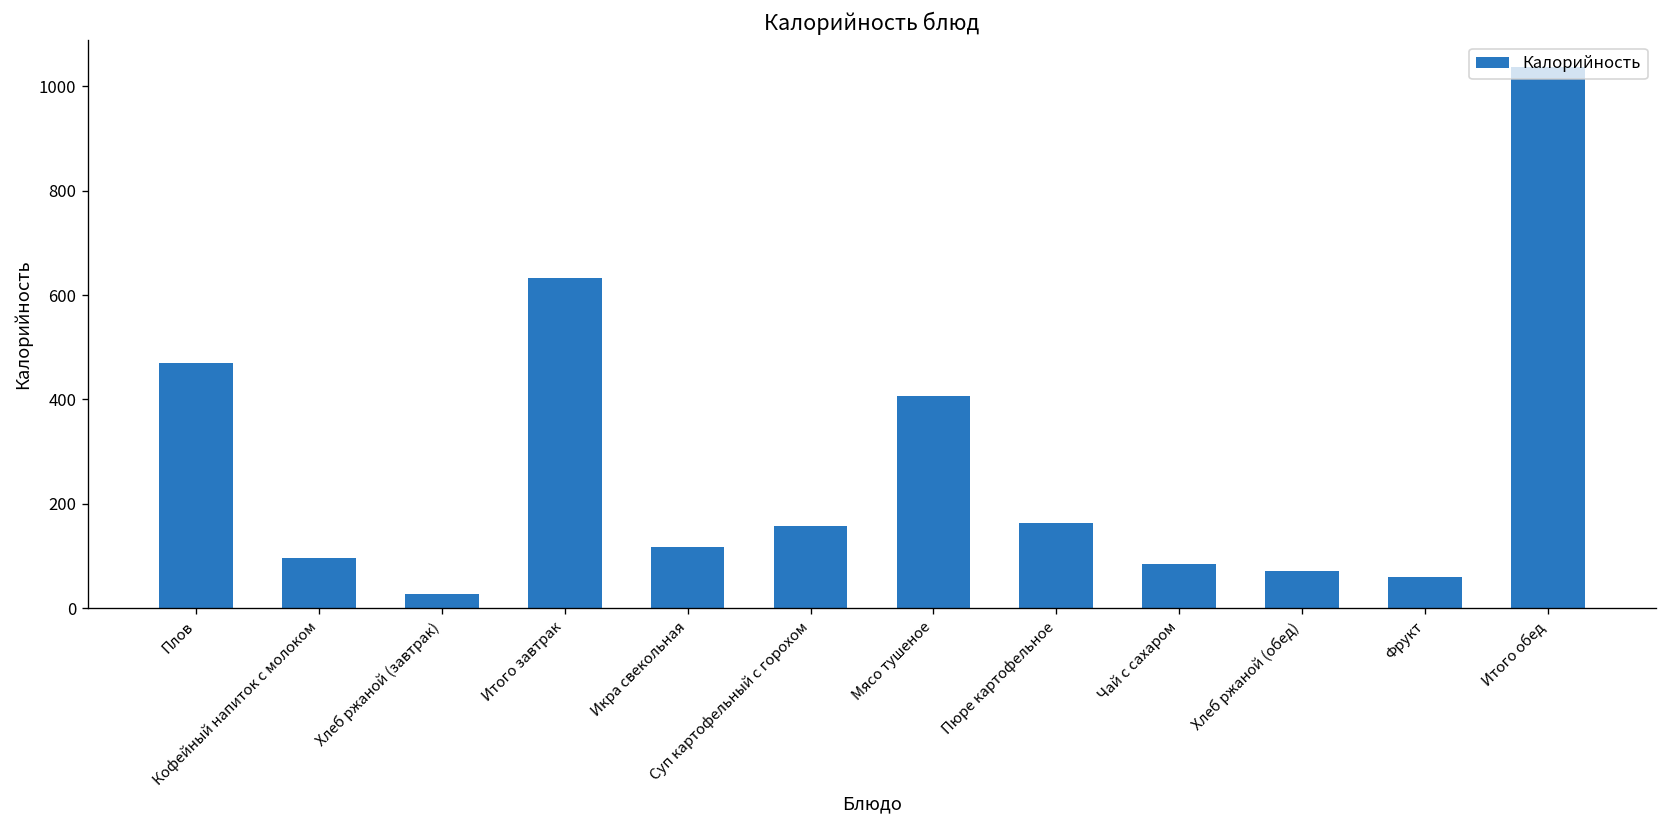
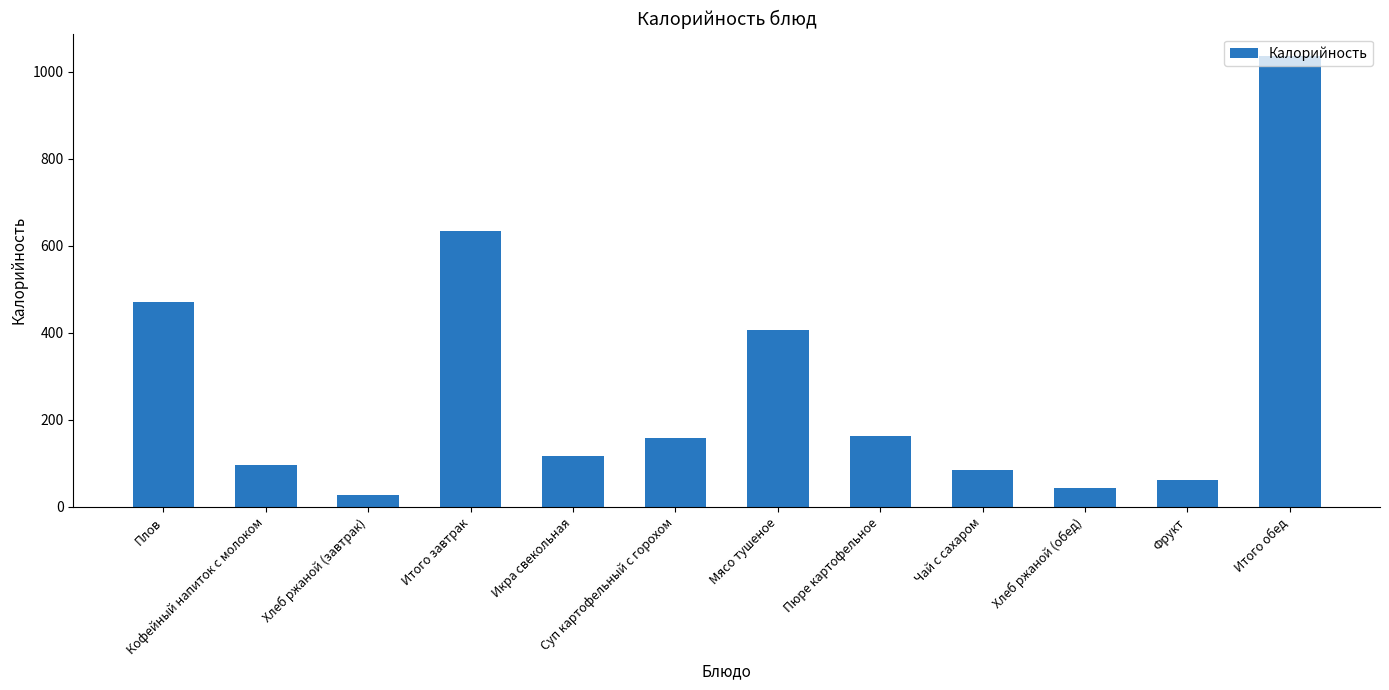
Хлеб ржаной (обед): 70 -> 40
